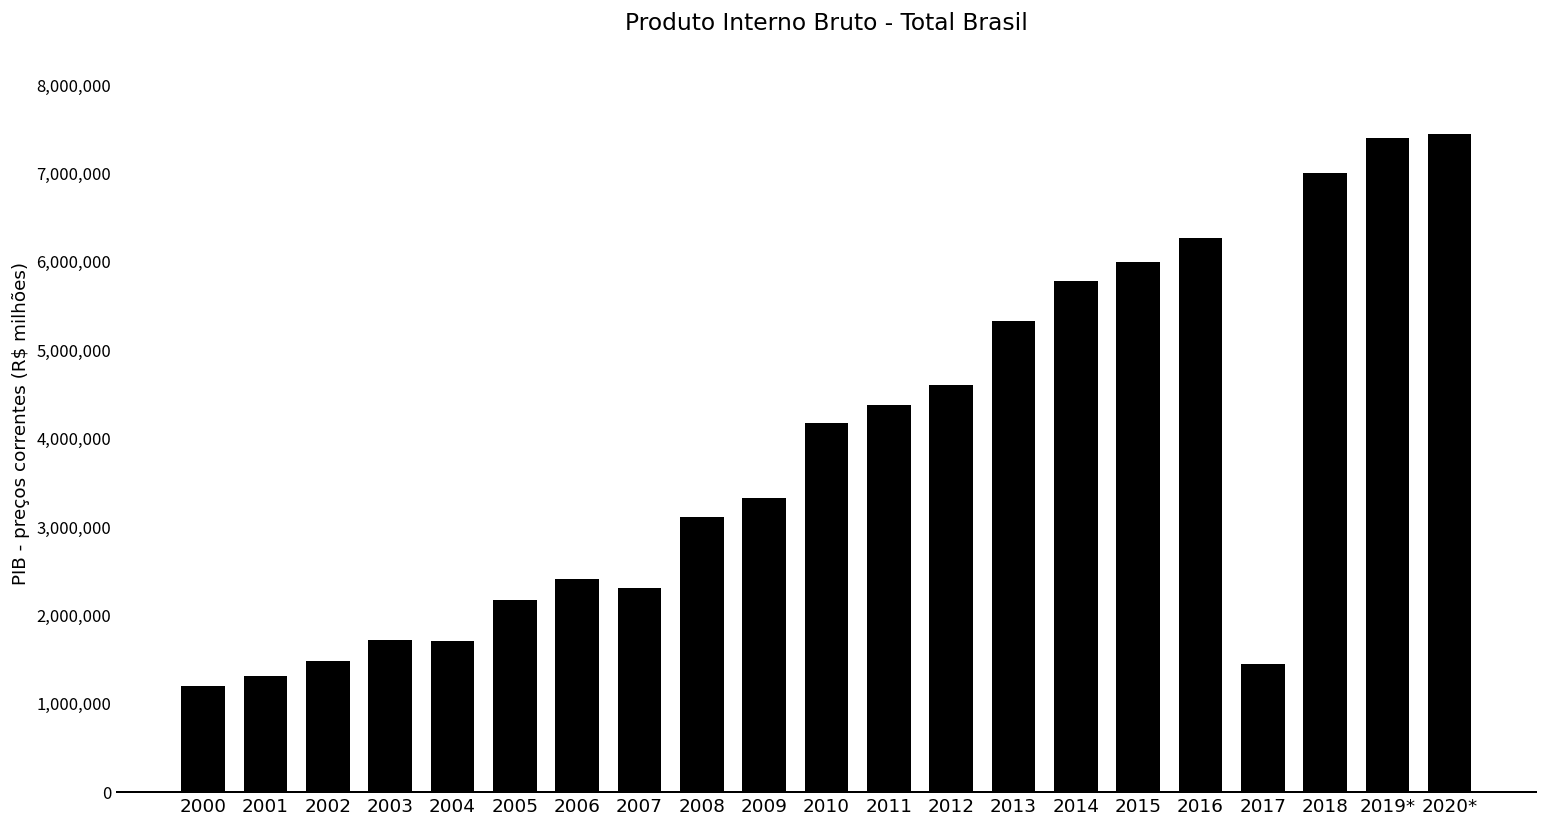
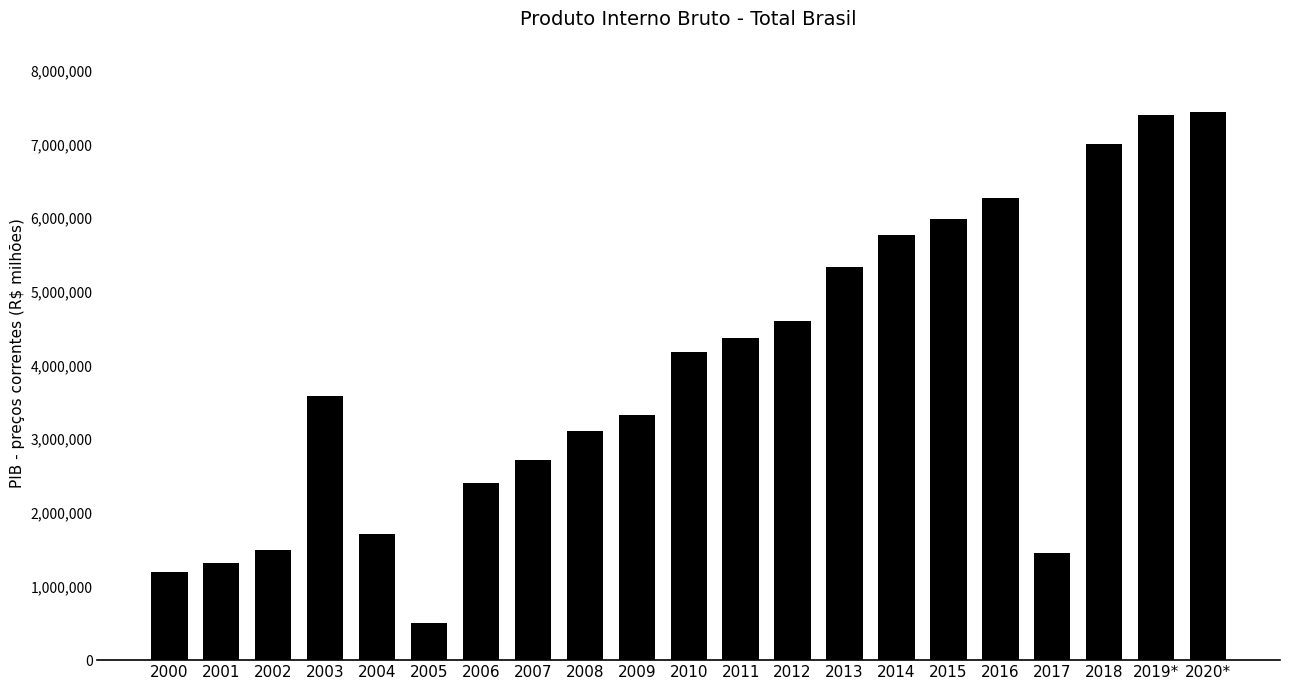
2003: 1,700,000 -> 3,600,000
2005: 2,200,000 -> 500,000
2007: 2,300,000 -> 2,700,000
